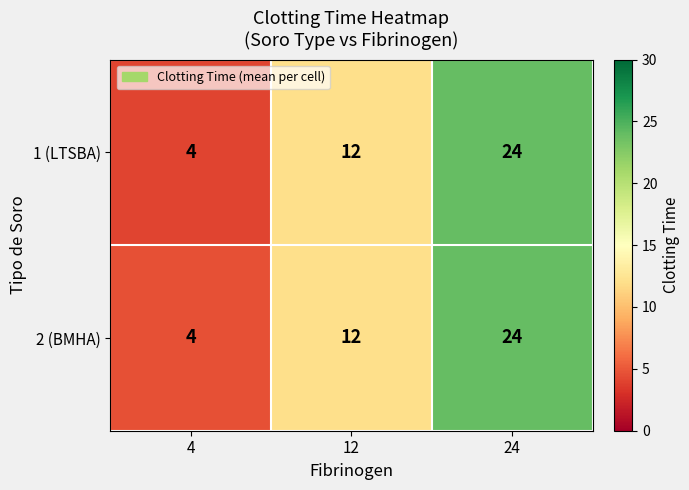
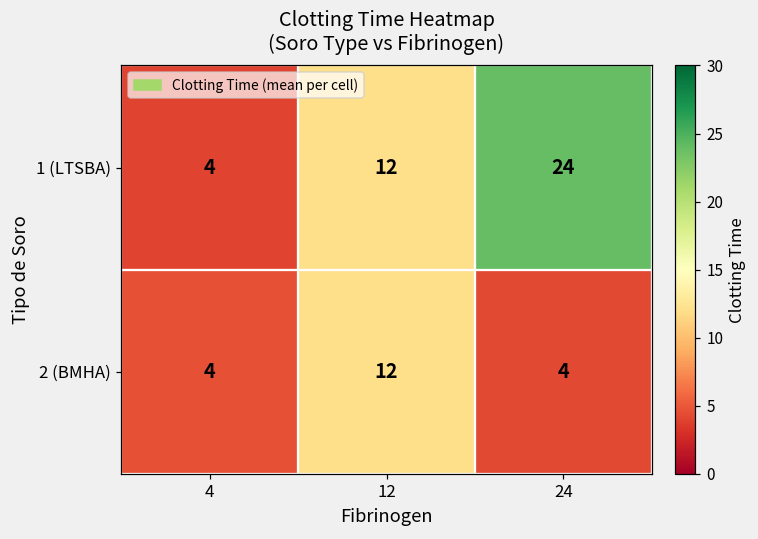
2 (BMHA), 24: 24 -> 4
